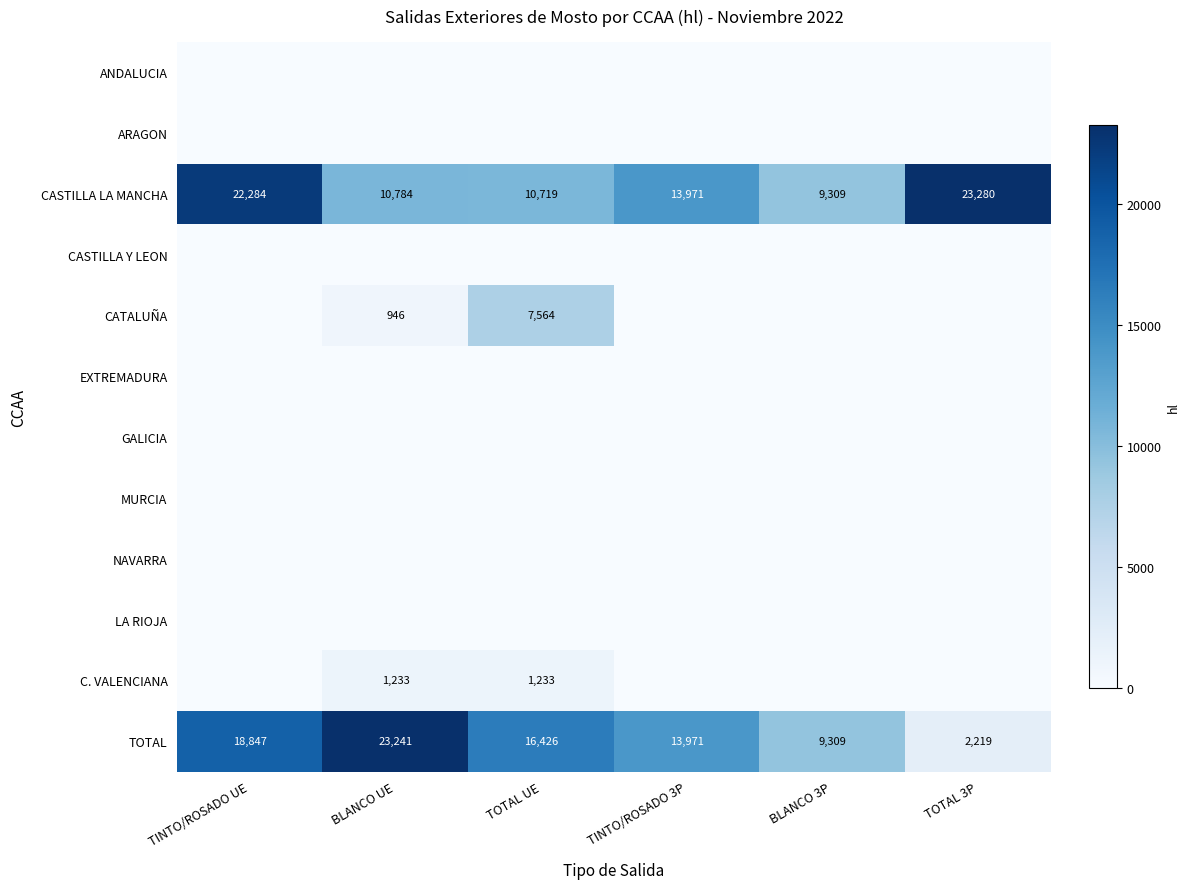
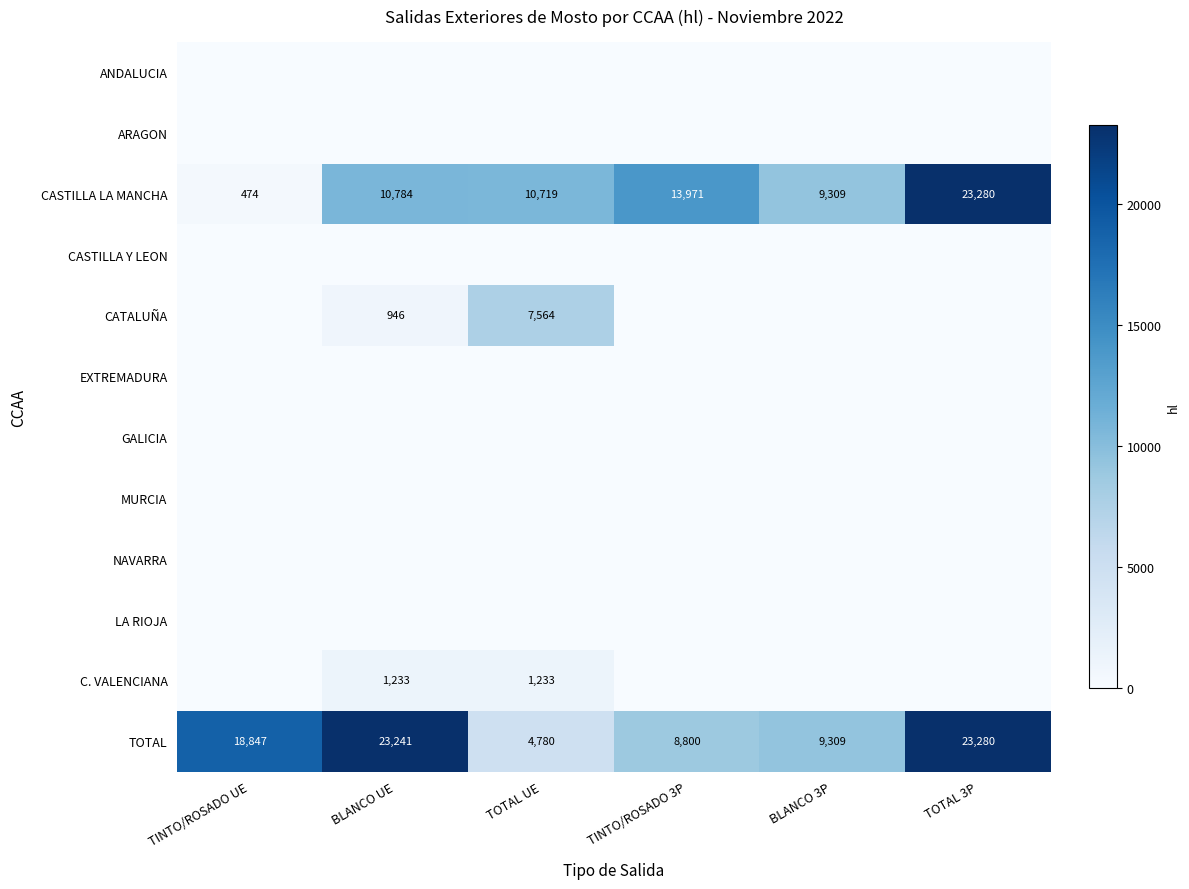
CASTILLA LA MANCHA, TINTO/ROSADO UE: 22,284 -> 474
TOTAL, TOTAL UE: 16,426 -> 4,780
TOTAL, TINTO/ROSADO 3P: 13,971 -> 8,800
TOTAL, TOTAL 3P: 2,219 -> 23,280
